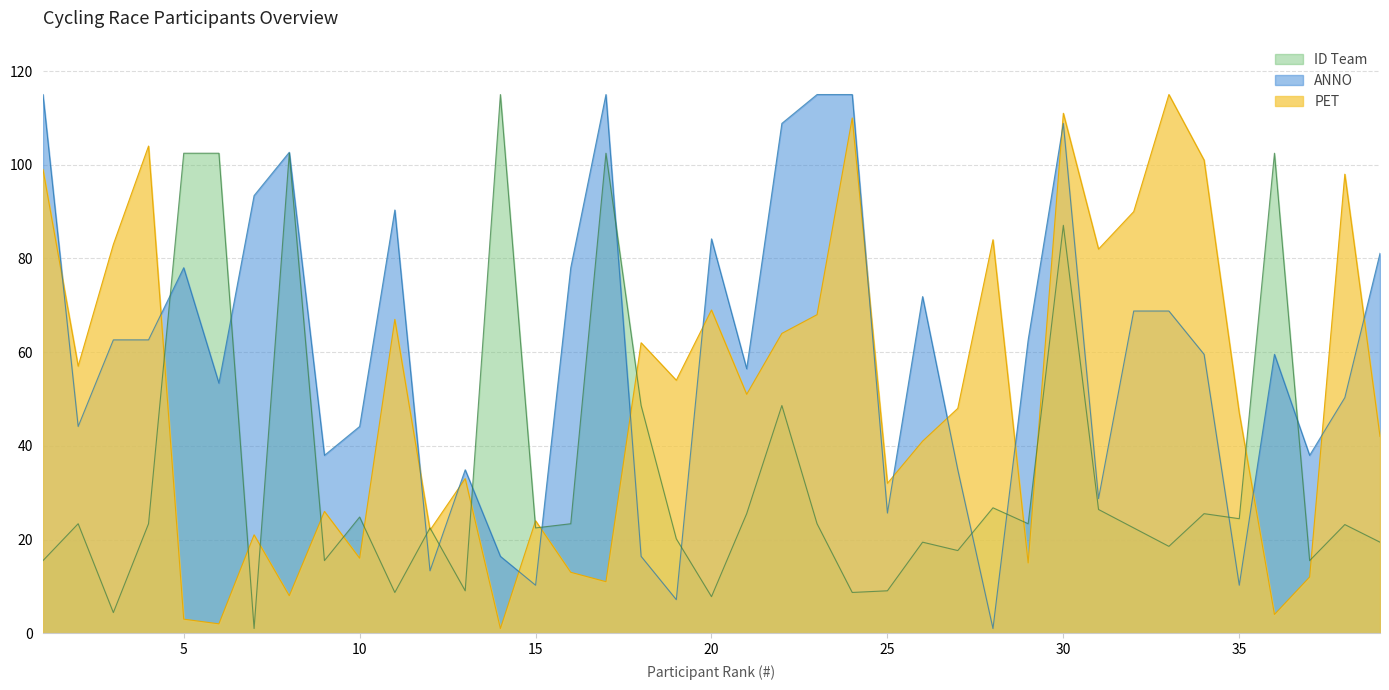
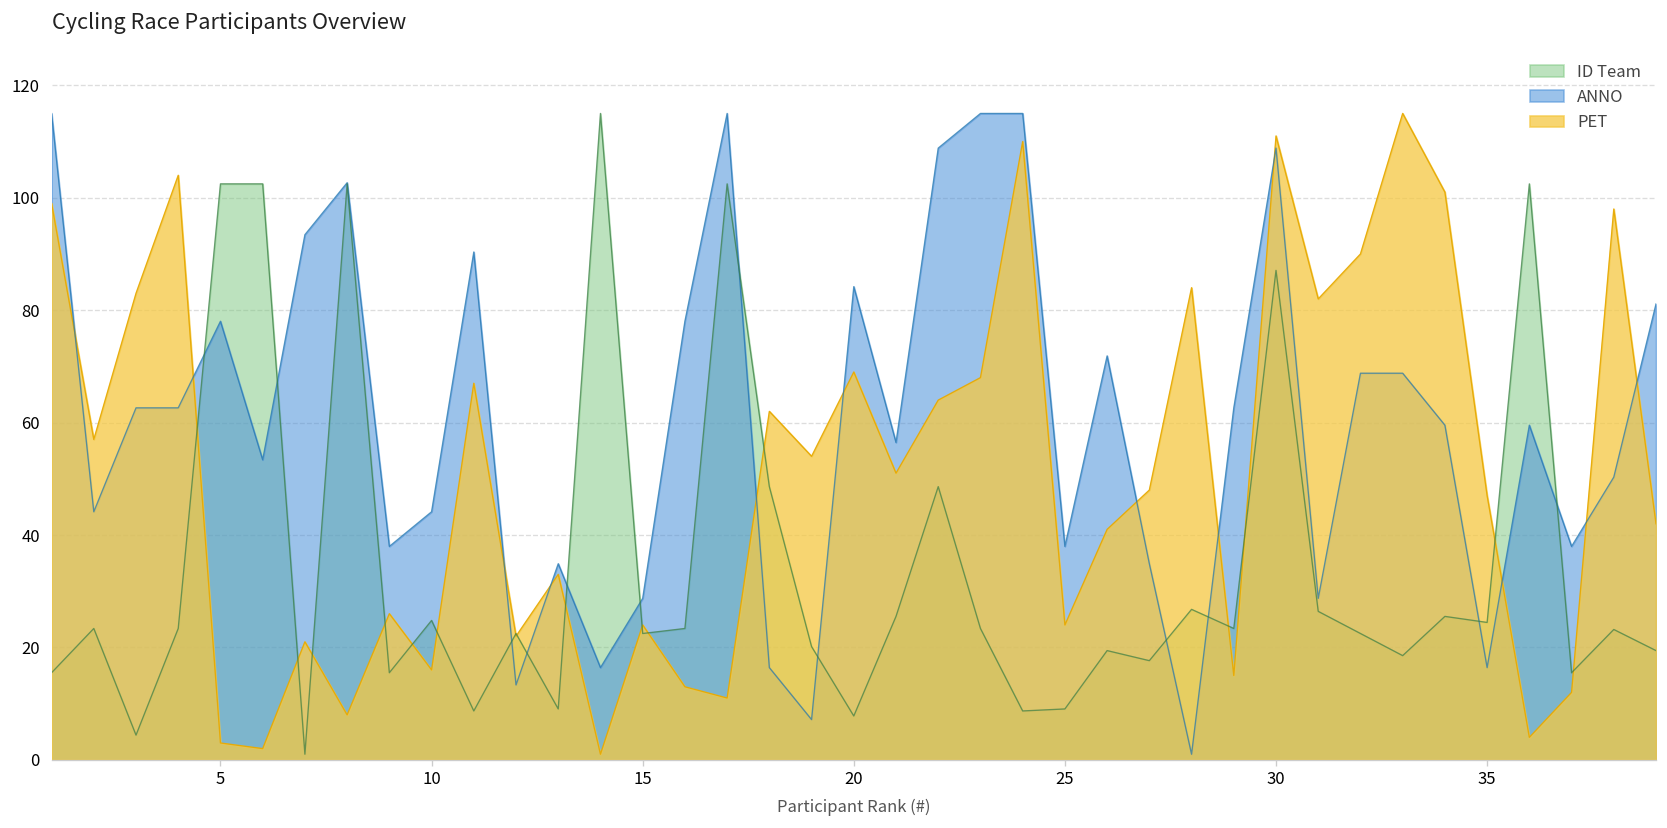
ANNO, 15: 10 -> 29
ANNO, 25: 26 -> 38
PET, 25: 32 -> 24
ANNO, 35: 10 -> 16
